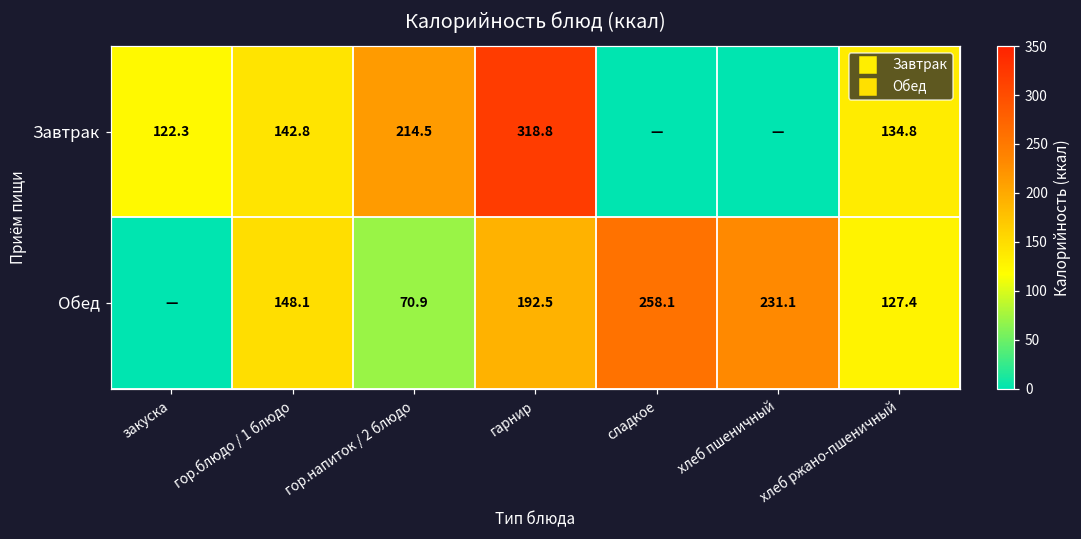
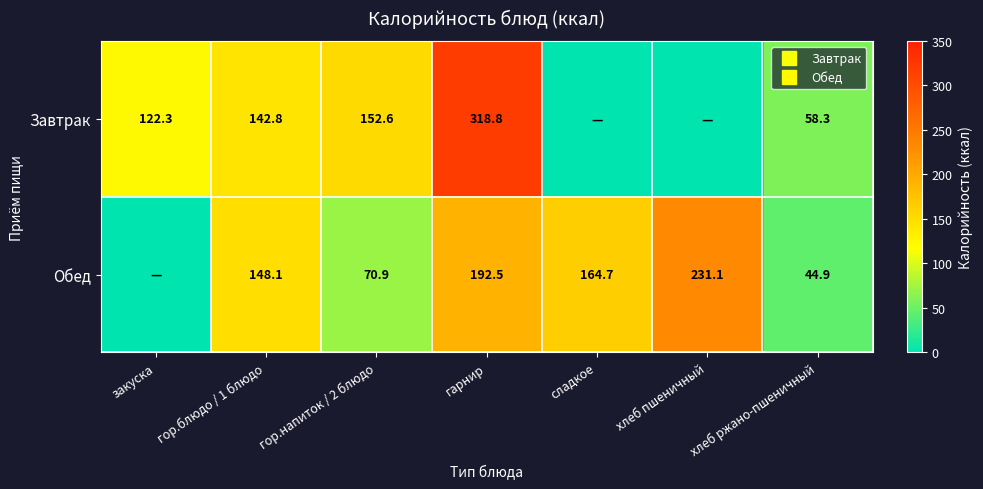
Завтрак, гор.напиток / 2 блюдо: 214.5 -> 152.6
Завтрак, хлеб ржано-пшеничный: 134.8 -> 58.3
Обед, сладкое: 258.1 -> 164.7
Обед, хлеб ржано-пшеничный: 127.4 -> 44.9
